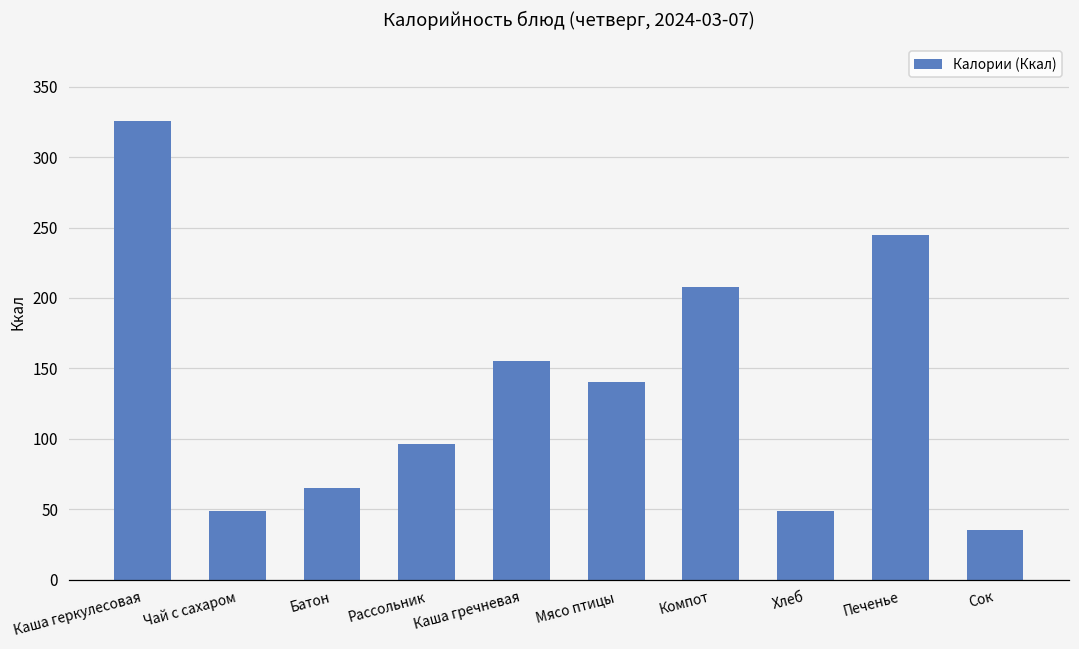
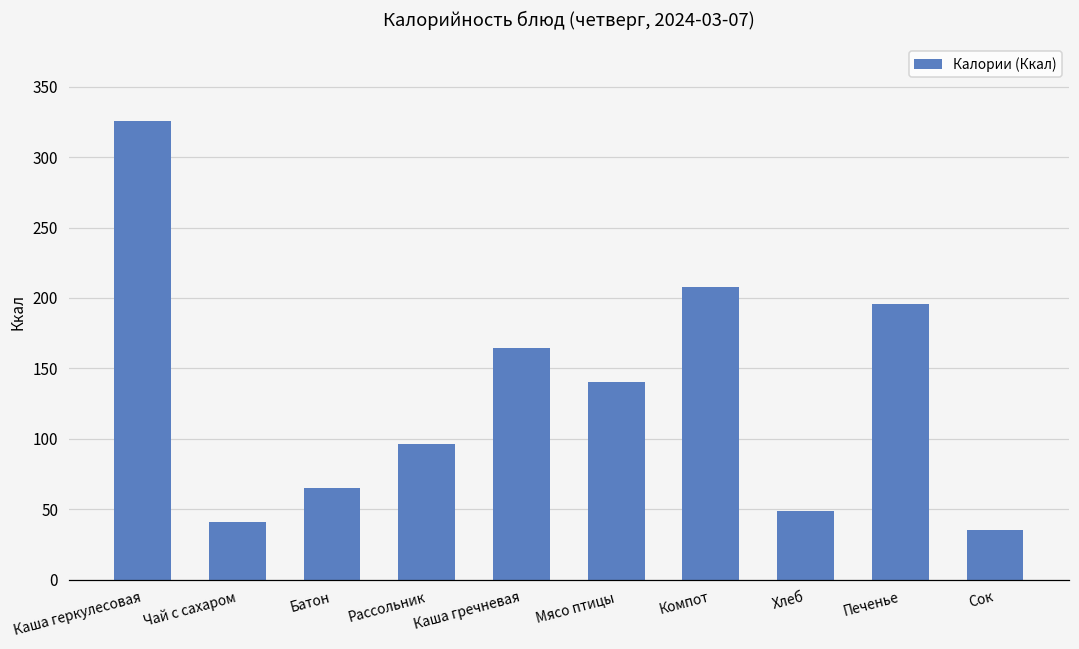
Чай с сахаром: 49 -> 41
Каша гречневая: 155 -> 164
Печенье: 245 -> 196
